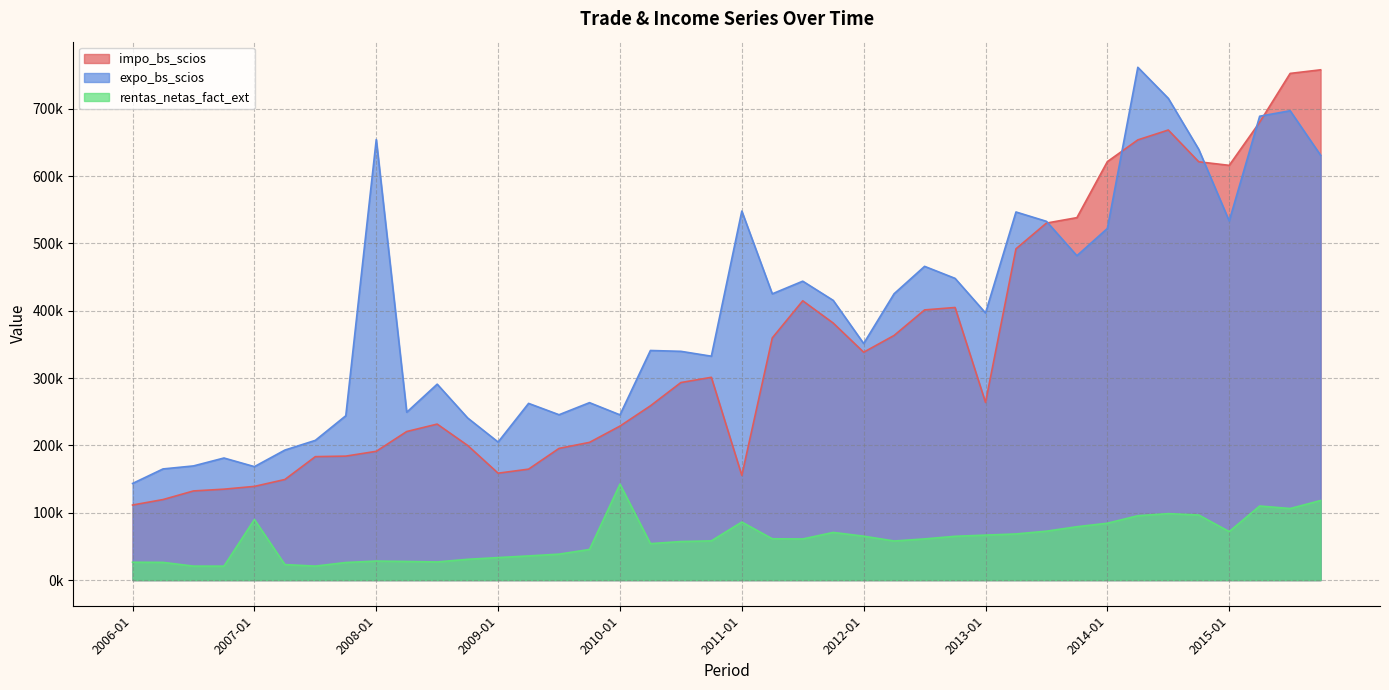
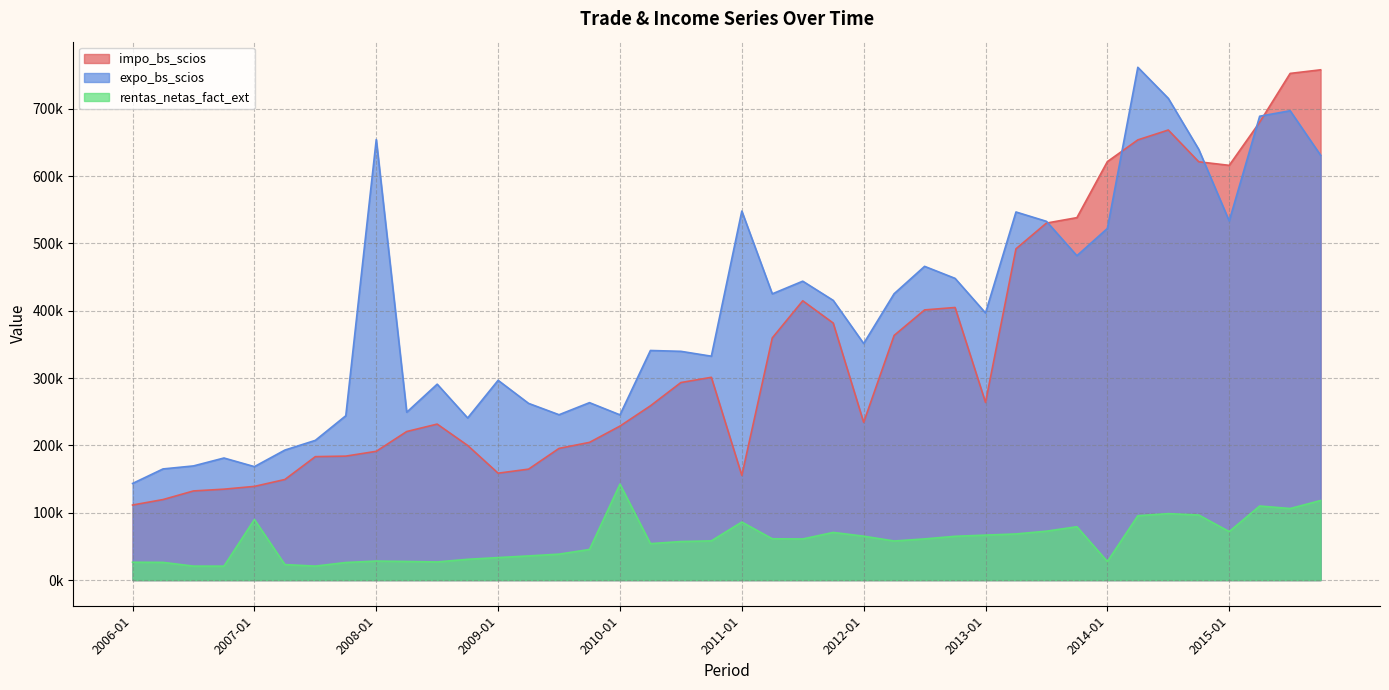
expo_bs_scios, 2009-01: 200000 -> 300000
impo_bs_scios, 2012-01: 340000 -> 230000
rentas_netas_fact_ext, 2014-01: 80000 -> 30000
